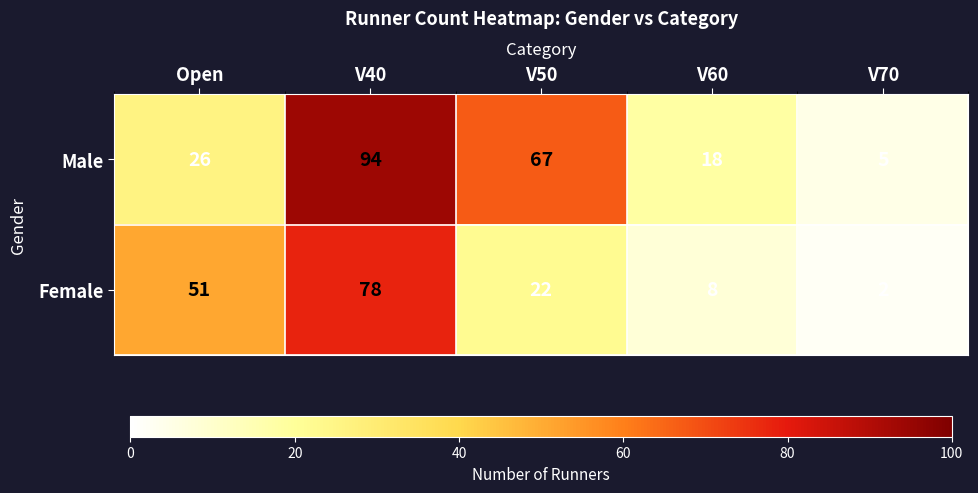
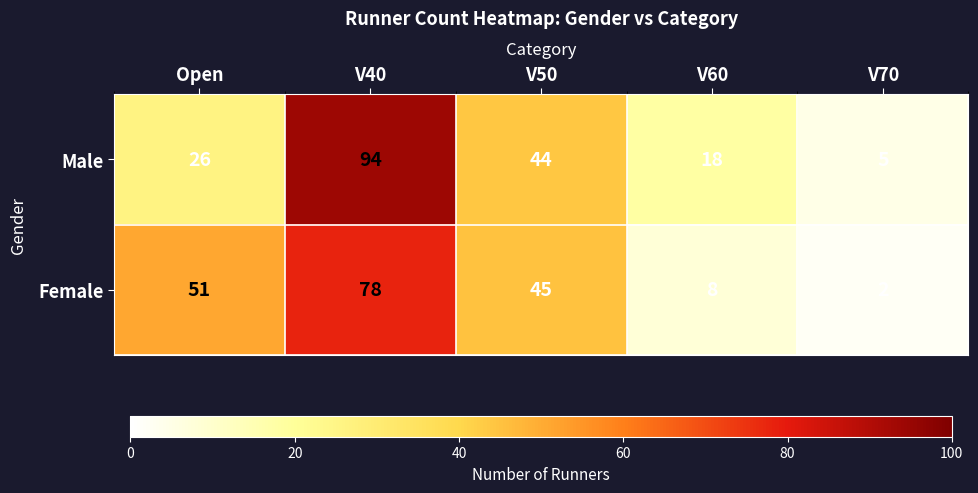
Male, V50: 67 -> 44
Female, V50: 22 -> 45
